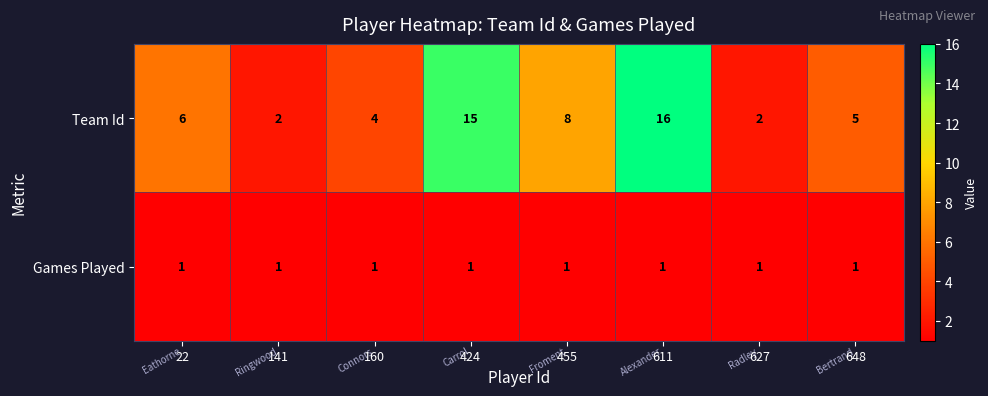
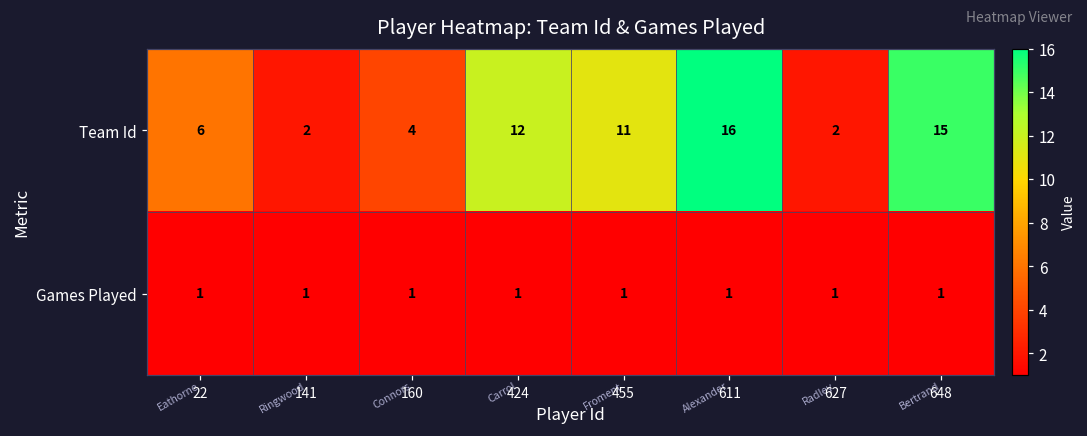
Team Id, 424: 15 -> 12
Team Id, 455: 8 -> 11
Team Id, 648: 5 -> 15
